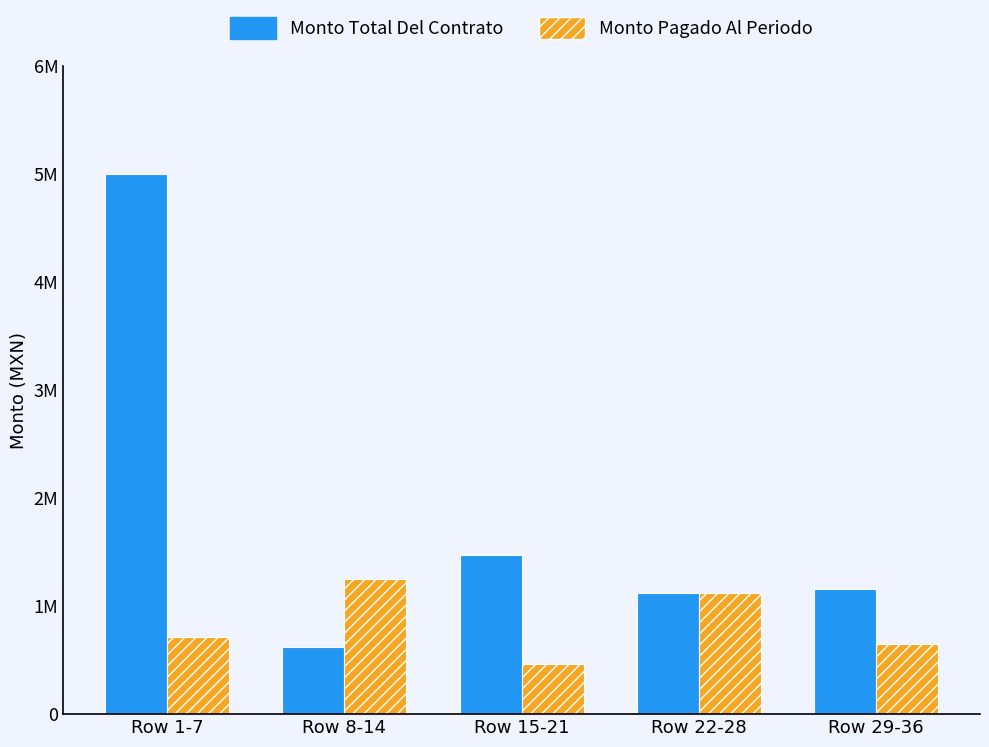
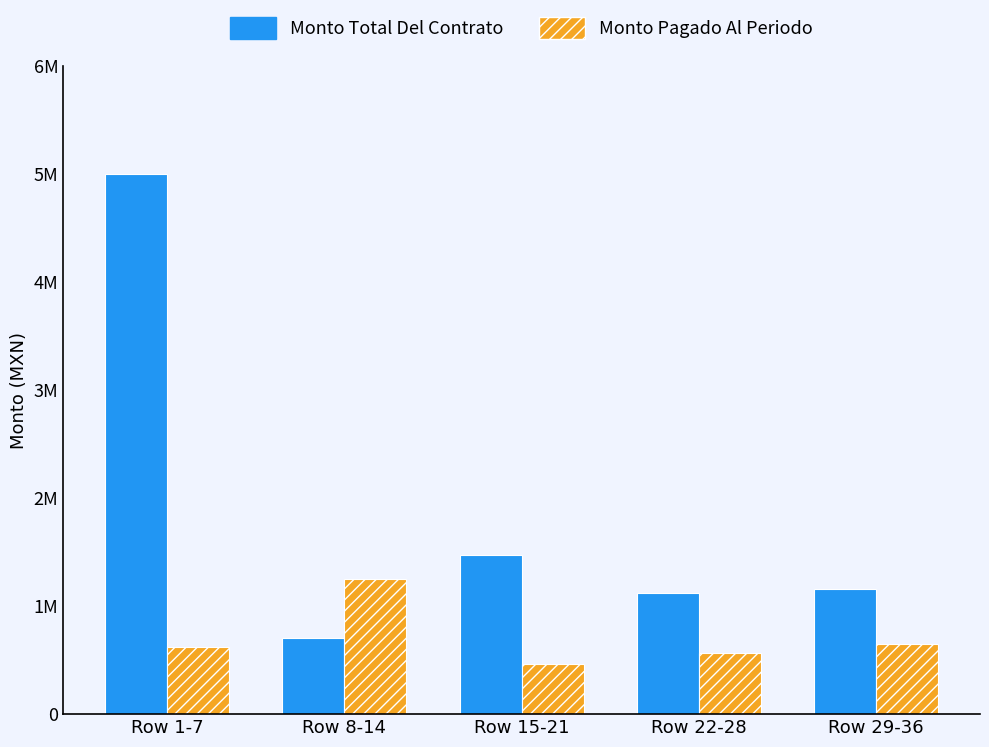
Monto Pagado Al Periodo, Row 1-7: 710000 -> 630000
Monto Total Del Contrato, Row 8-14: 620000 -> 700000
Monto Pagado Al Periodo, Row 22-28: 1120000 -> 560000
